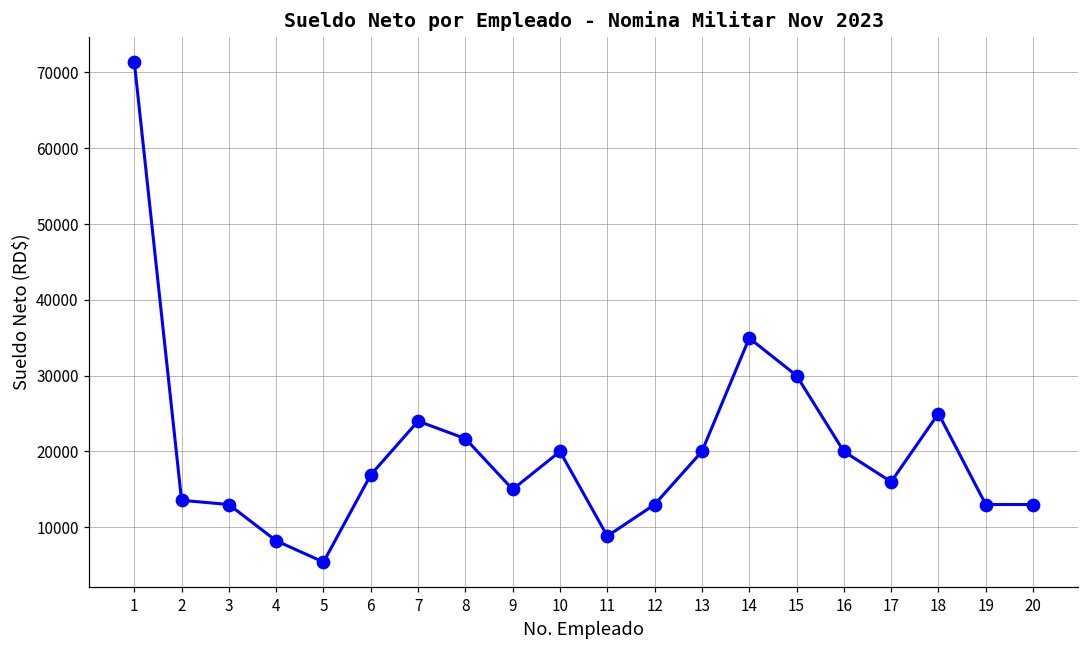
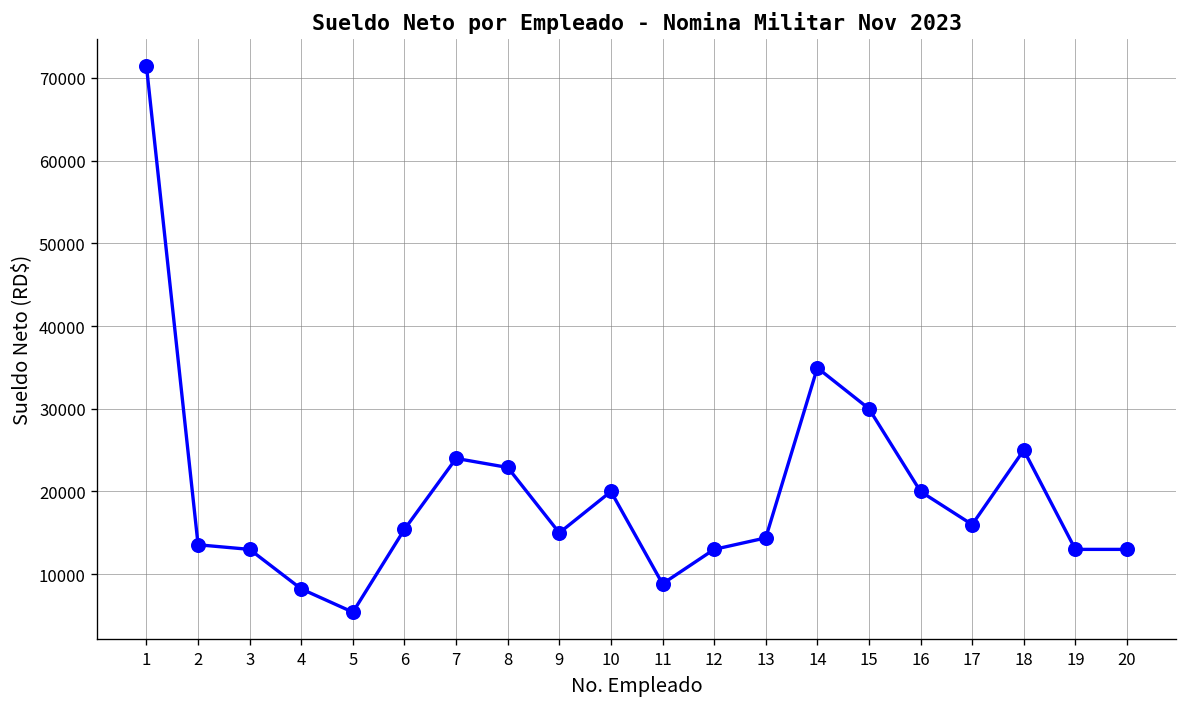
6: 17000 -> 15000
8: 22000 -> 23000
13: 20000 -> 14000
